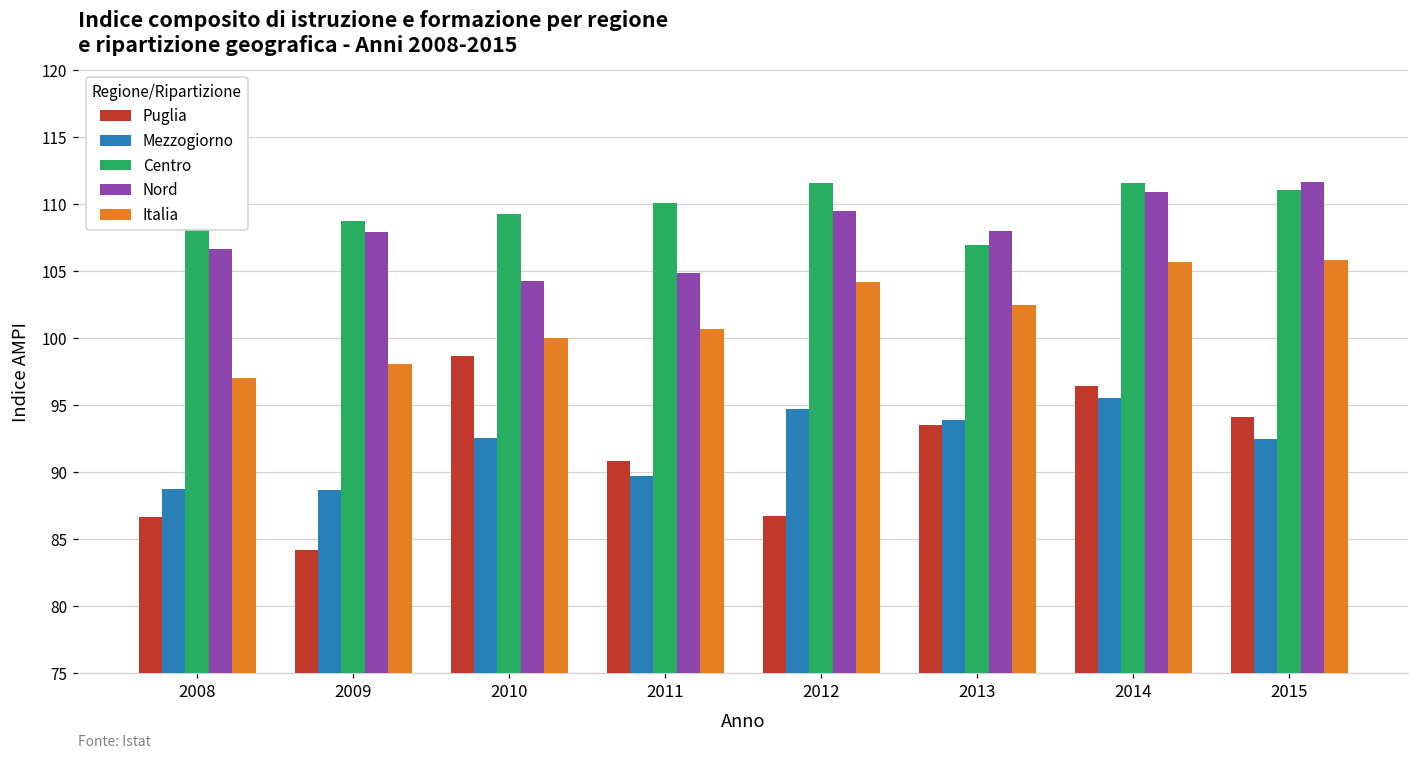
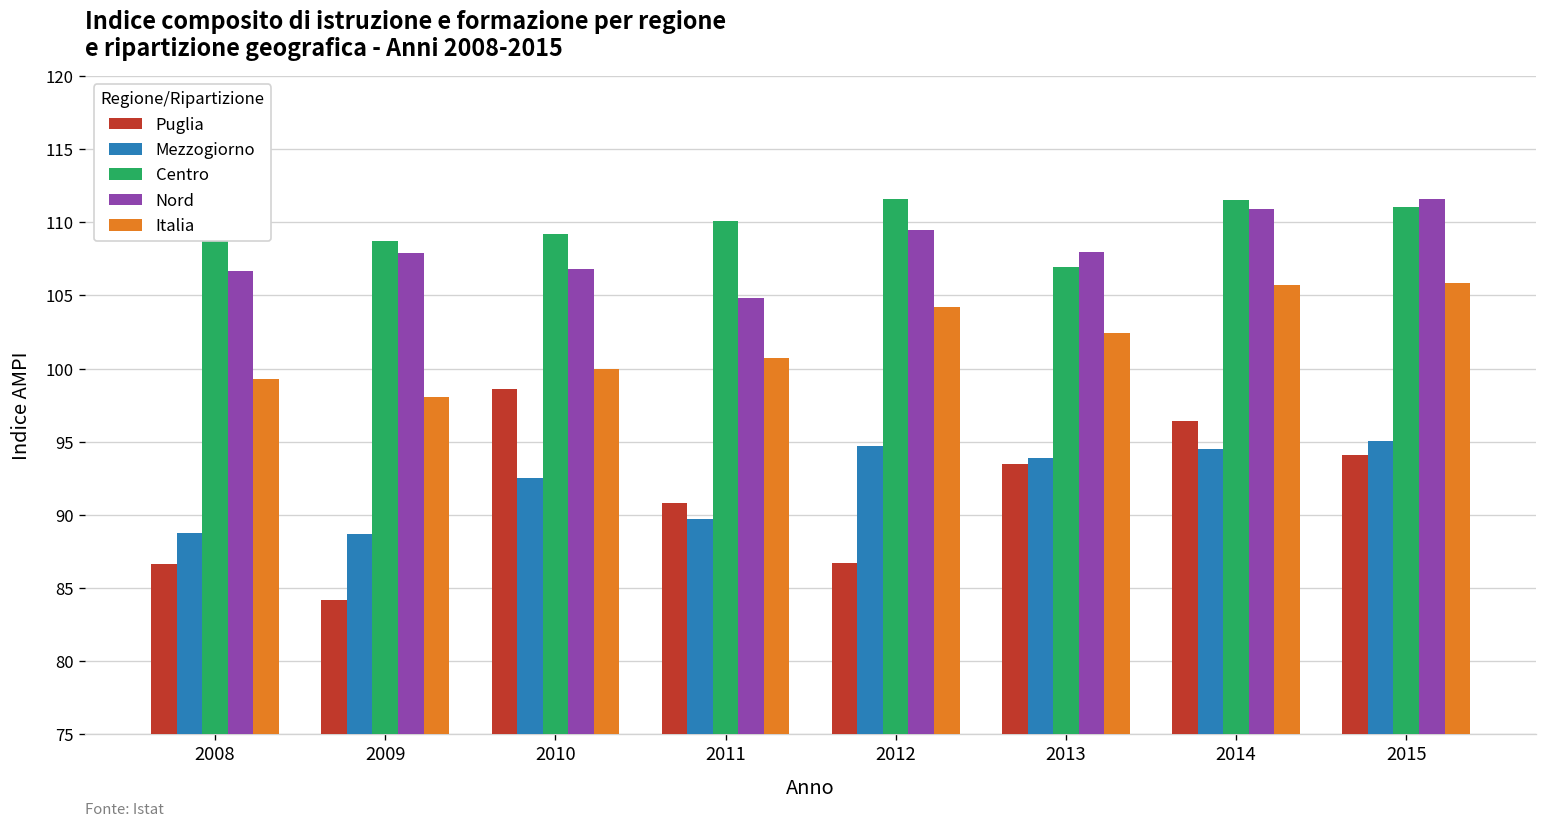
Italia, 2008: 97.0 -> 99.3
Nord, 2010: 104.3 -> 106.8
Mezzogiorno, 2014: 95.5 -> 94.5
Mezzogiorno, 2015: 92.4 -> 95.1
